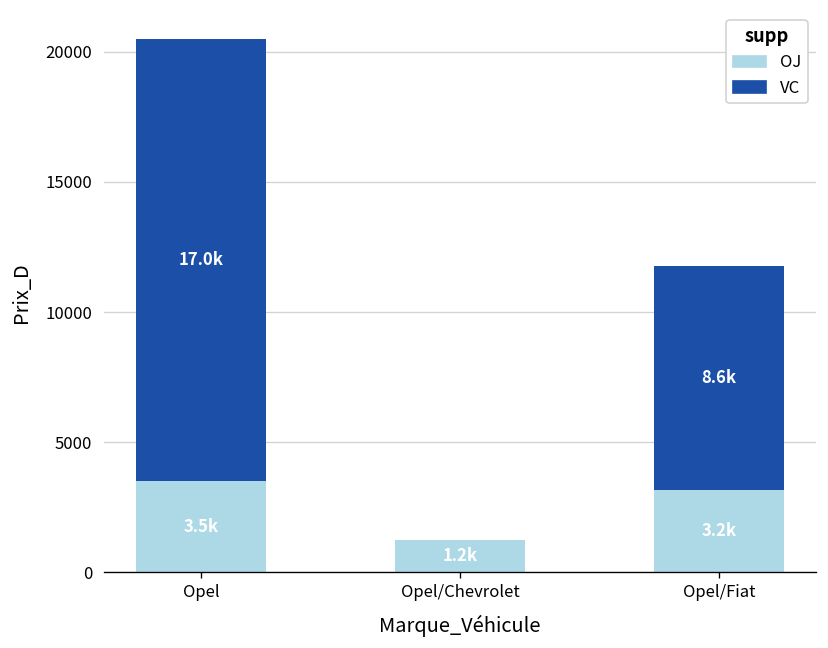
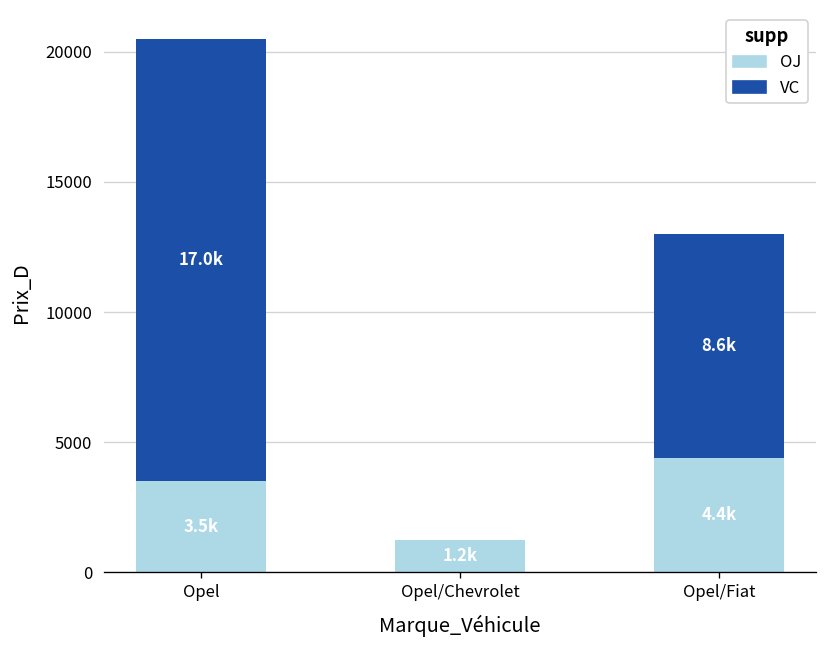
OJ, Opel/Fiat: 3.2k -> 4.4k
